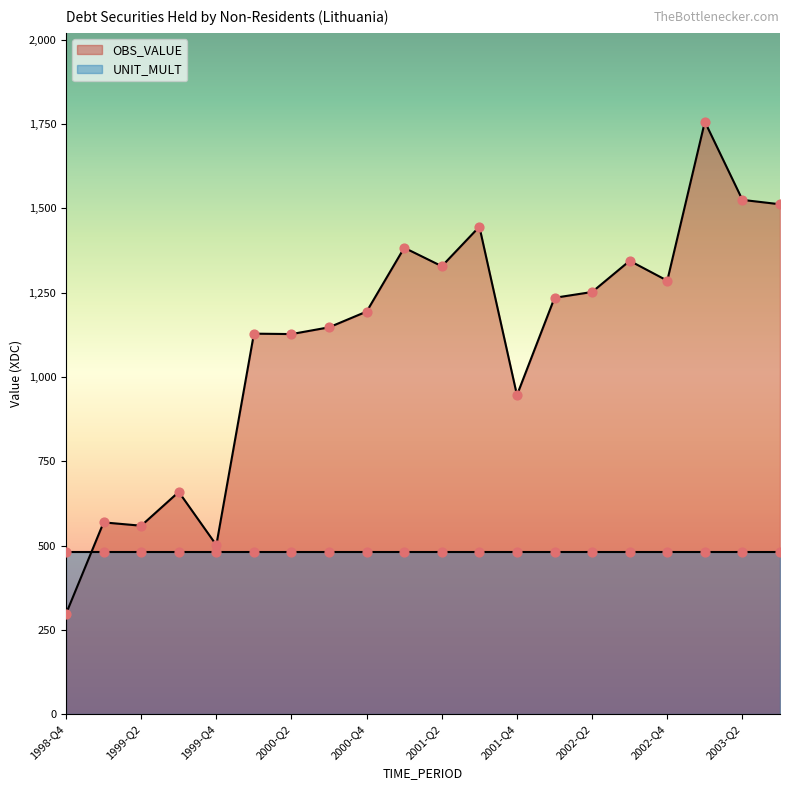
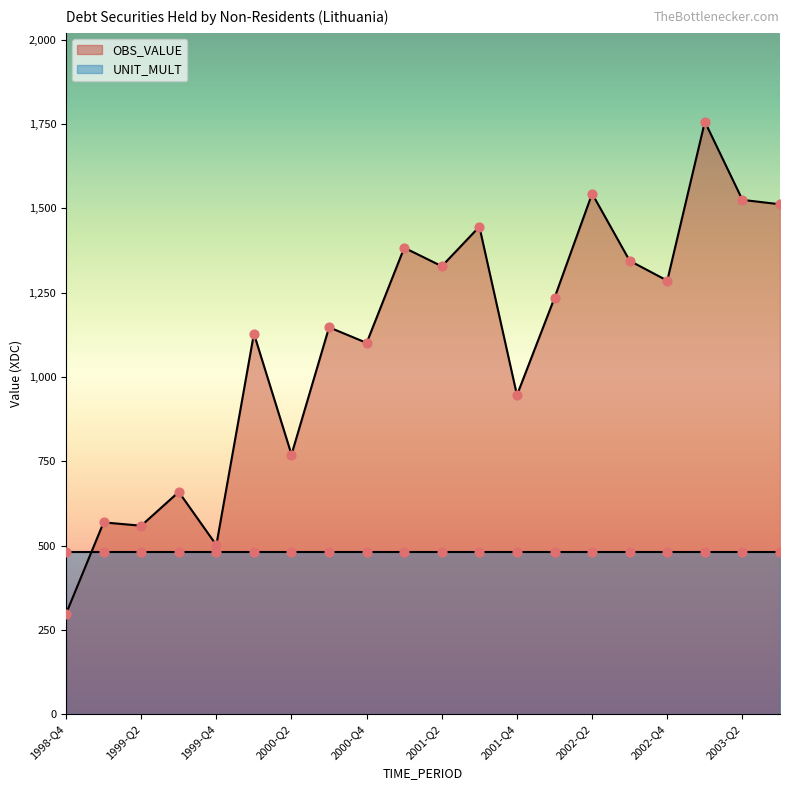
OBS_VALUE, 2000-Q2: 1,130 -> 770
OBS_VALUE, 2000-Q4: 1,190 -> 1,100
OBS_VALUE, 2002-Q2: 1,250 -> 1,540
